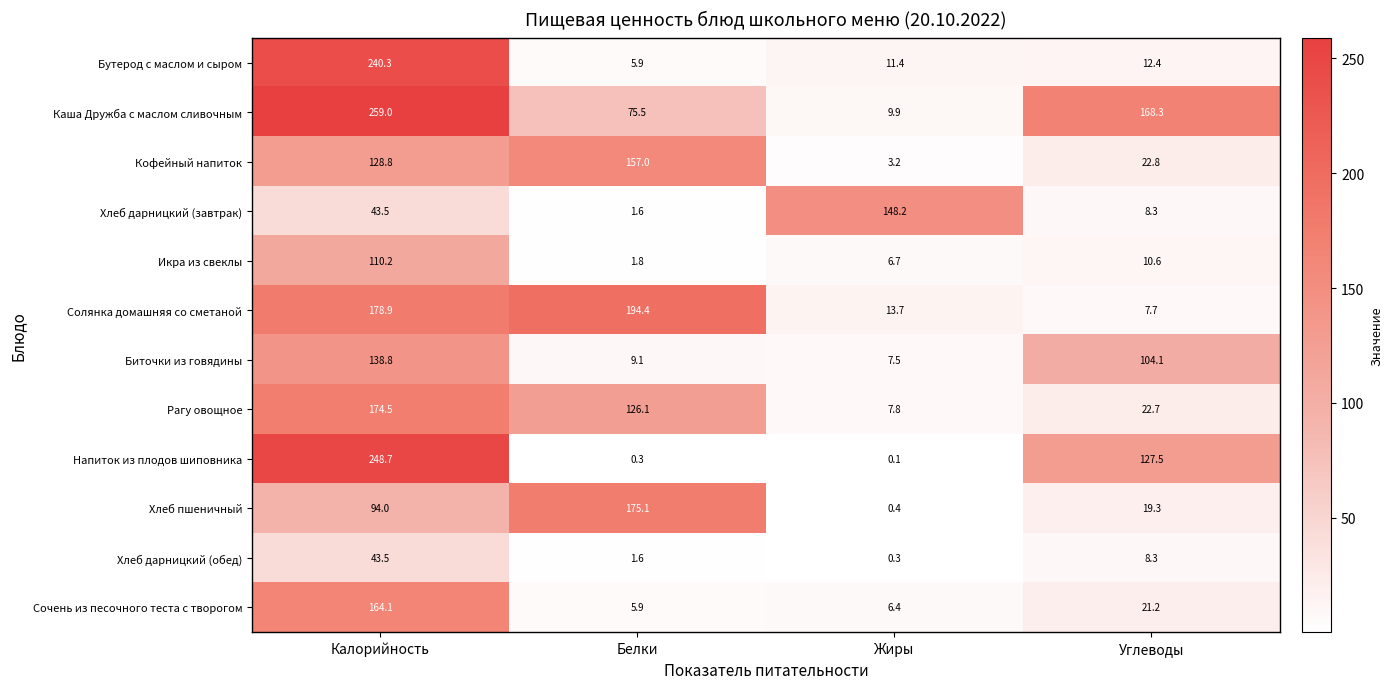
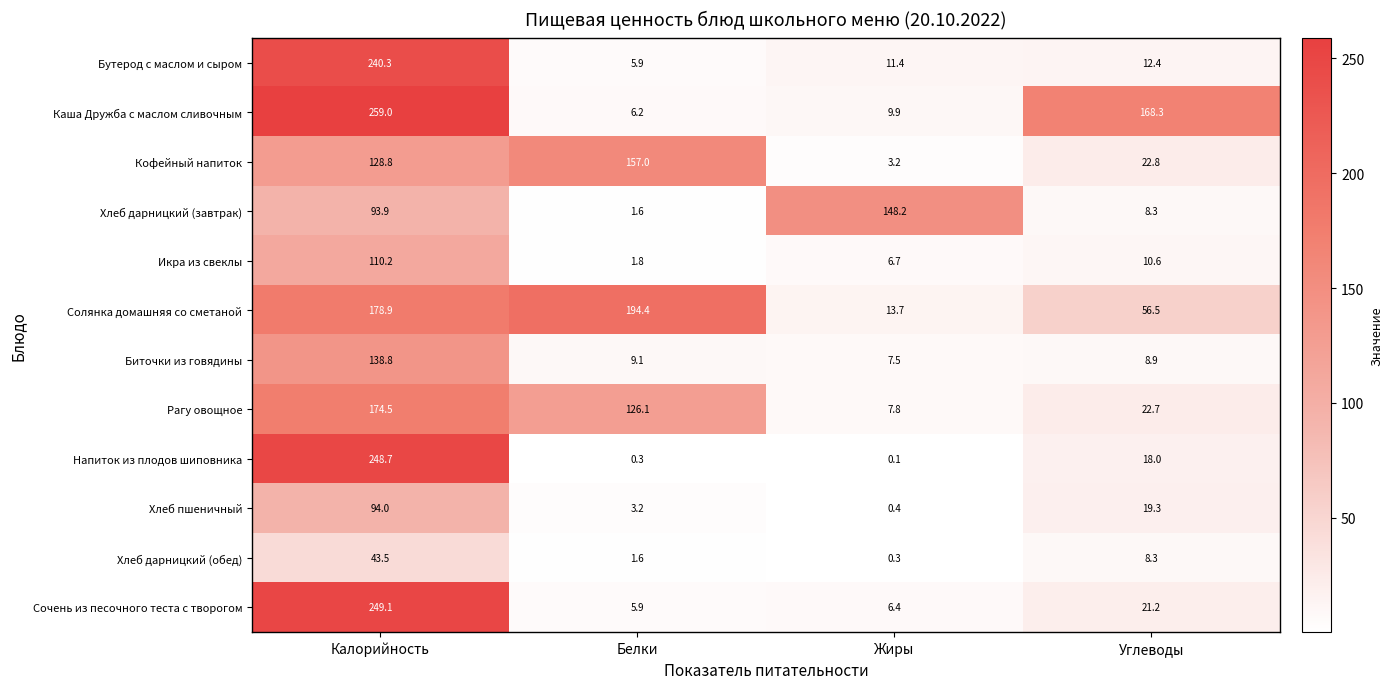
Каша Дружба с маслом сливочным, Белки: 75.5 -> 6.2
Хлеб дарницкий (завтрак), Калорийность: 43.5 -> 93.9
Солянка домашняя со сметаной, Углеводы: 7.7 -> 56.5
Биточки из говядины, Углеводы: 104.1 -> 8.9
Напиток из плодов шиповника, Углеводы: 127.5 -> 18.0
Хлеб пшеничный, Белки: 175.1 -> 3.2
Сочень из песочного теста с творогом, Калорийность: 164.1 -> 249.1
